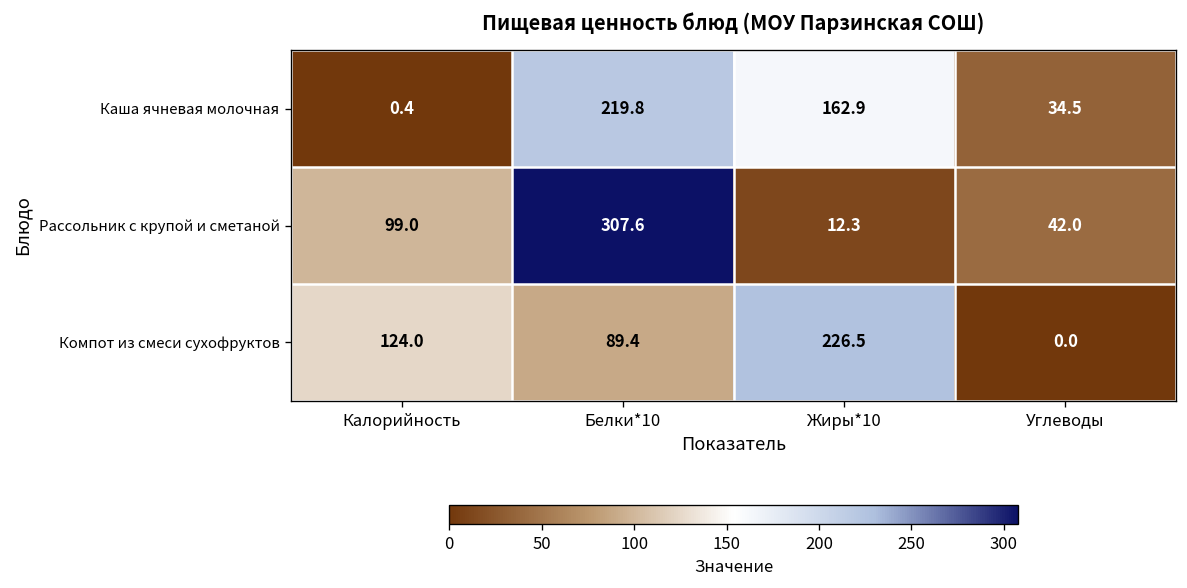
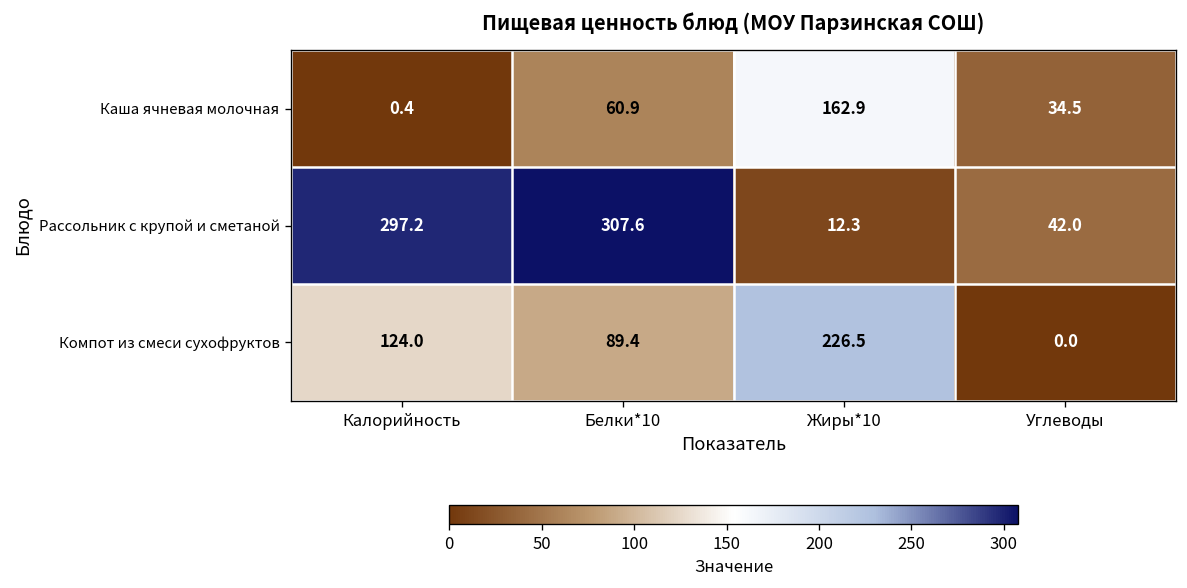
Каша ячневая молочная, Белки*10: 219.8 -> 60.9
Рассольник с крупой и сметаной, Калорийность: 99.0 -> 297.2
